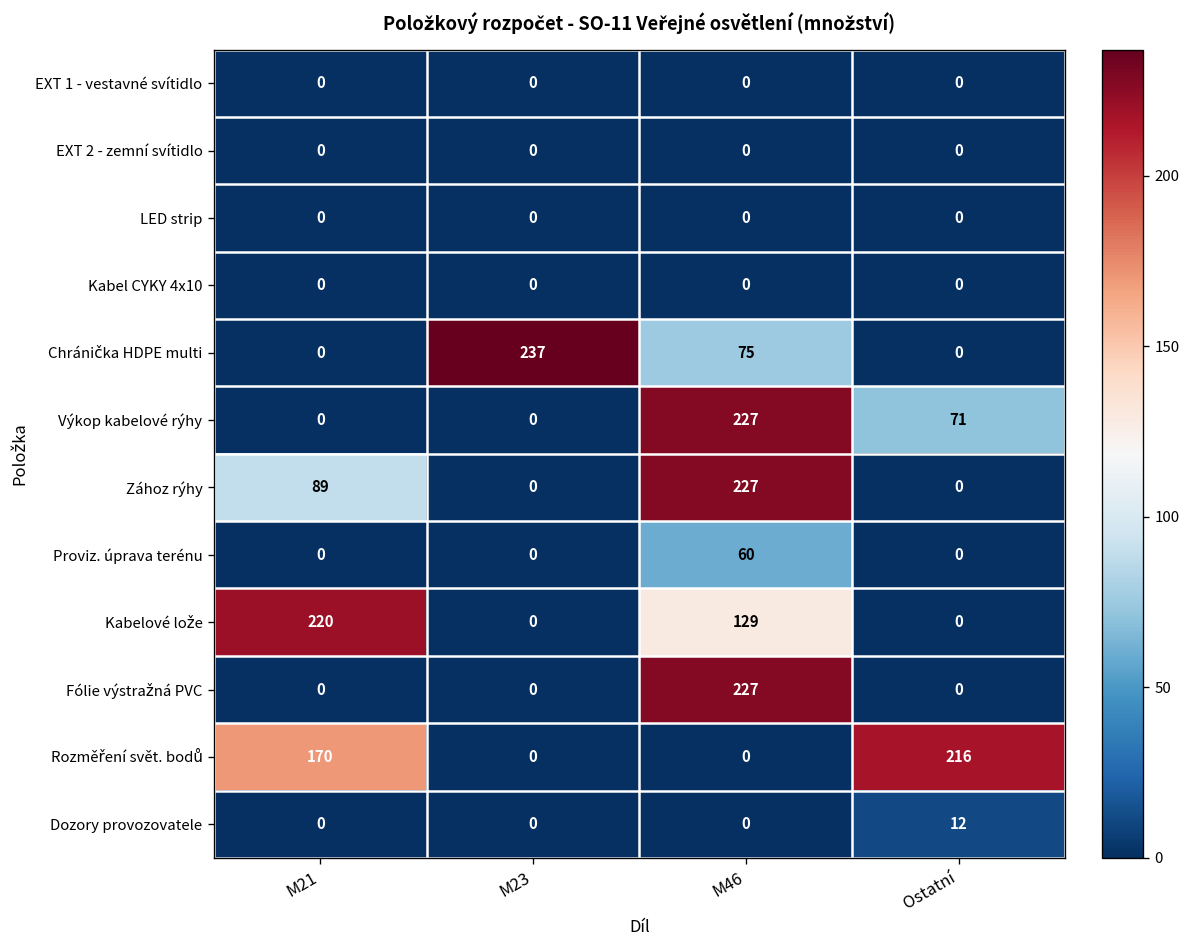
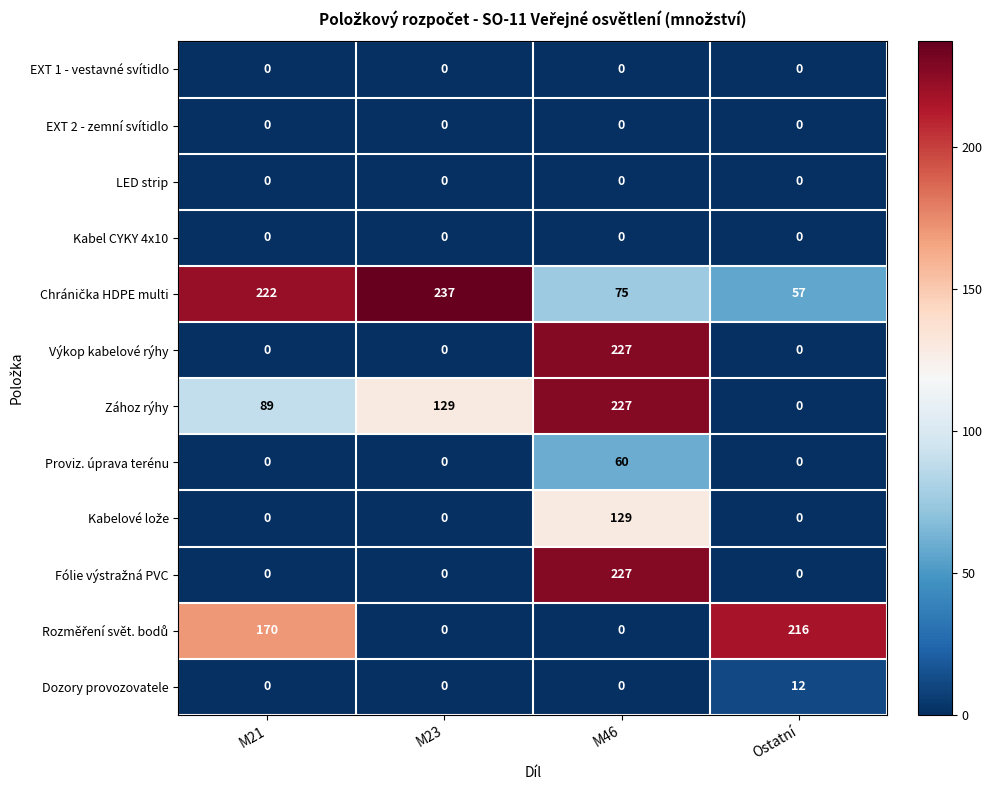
Chránička HDPE multi, M21: 0 -> 222
Chránička HDPE multi, Ostatní: 0 -> 57
Výkop kabelové rýhy, Ostatní: 71 -> 0
Zához rýhy, M23: 0 -> 129
Kabelové lože, M21: 220 -> 0
